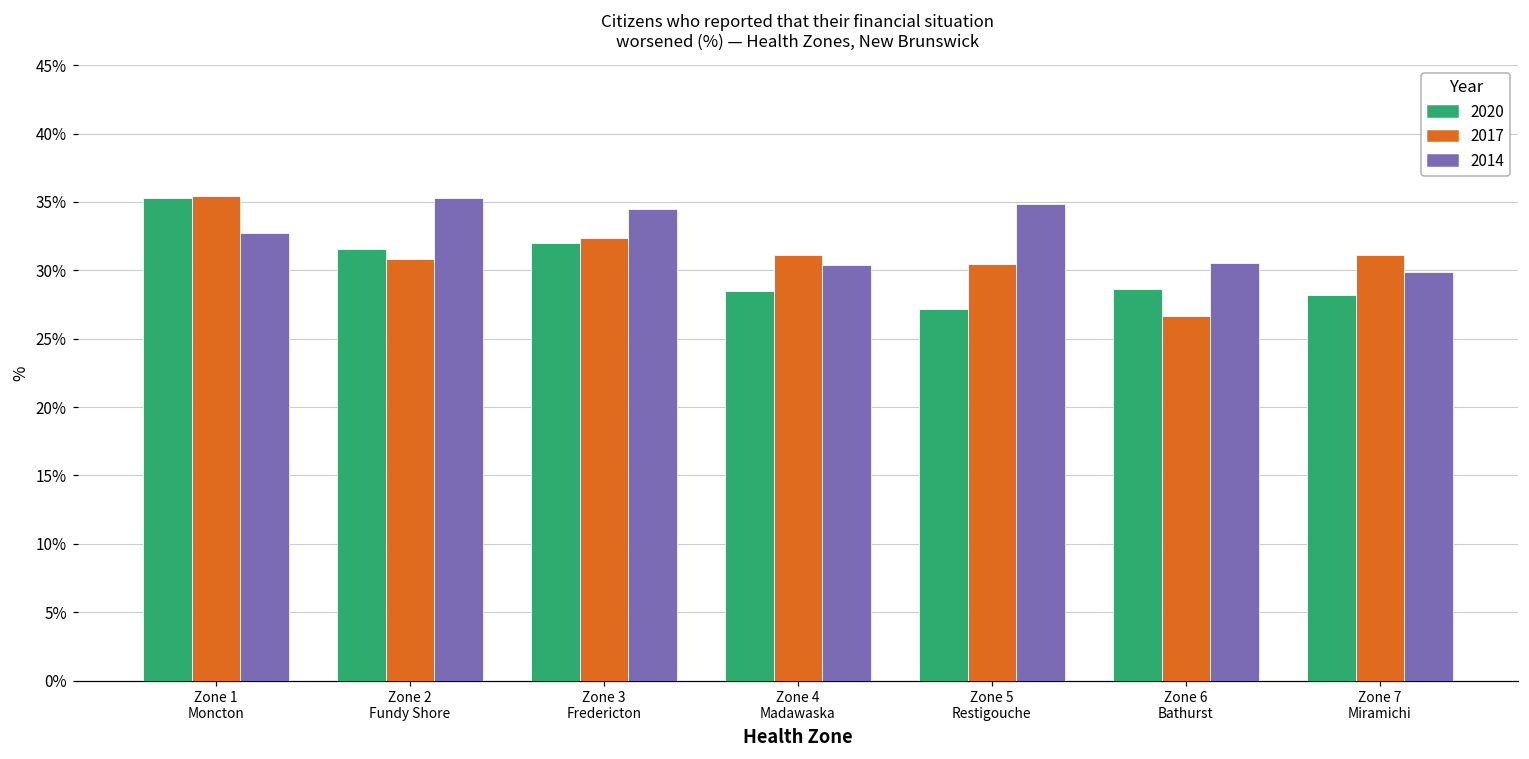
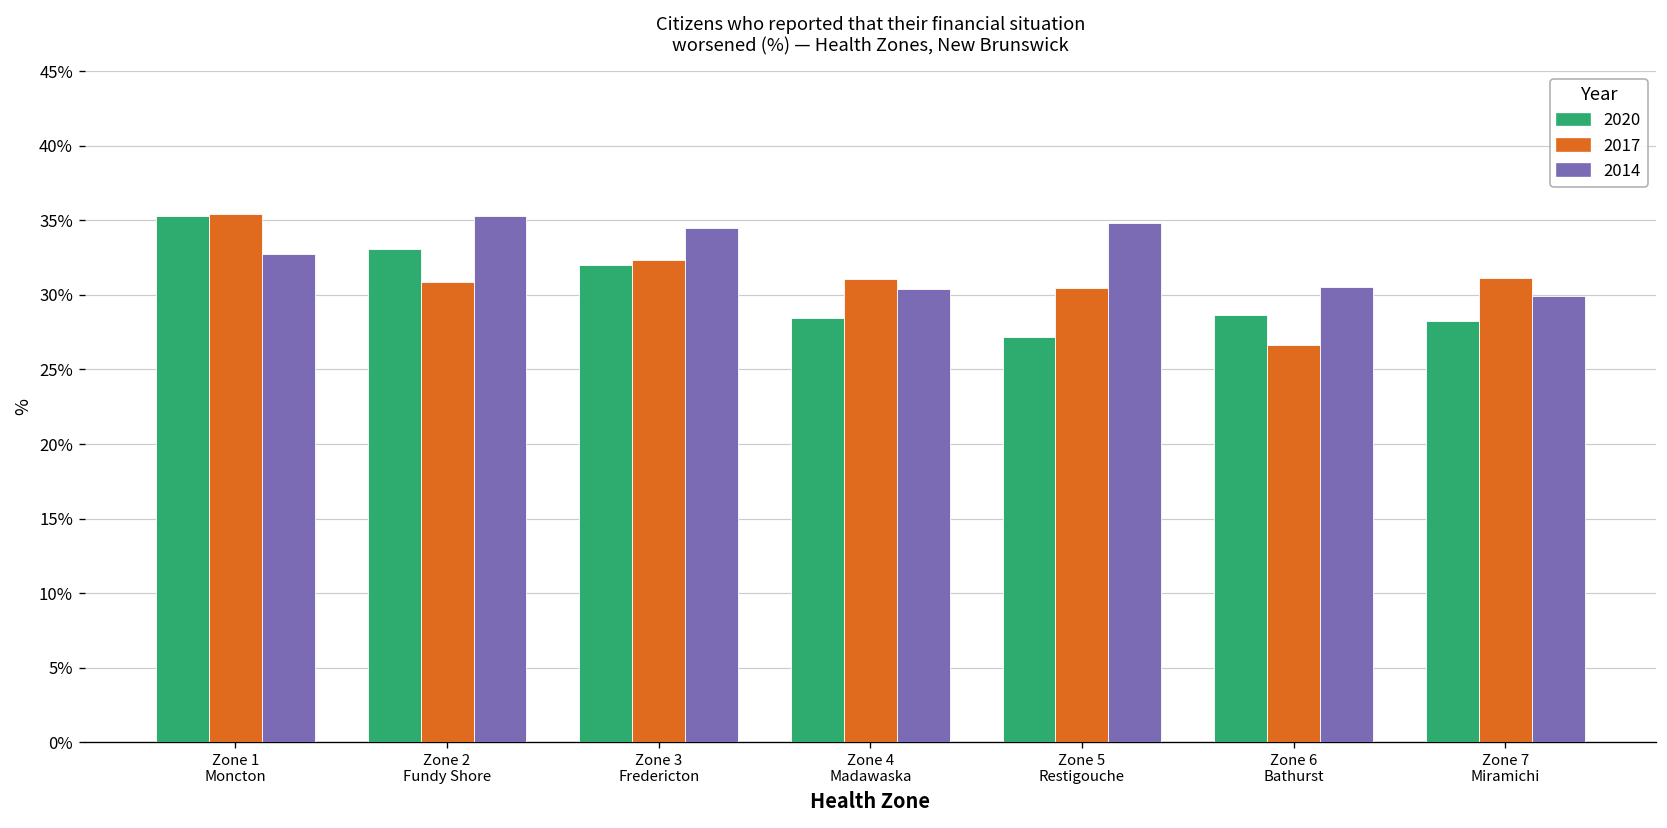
2020, Zone 2 Fundy Shore: 31.6% -> 33.1%
